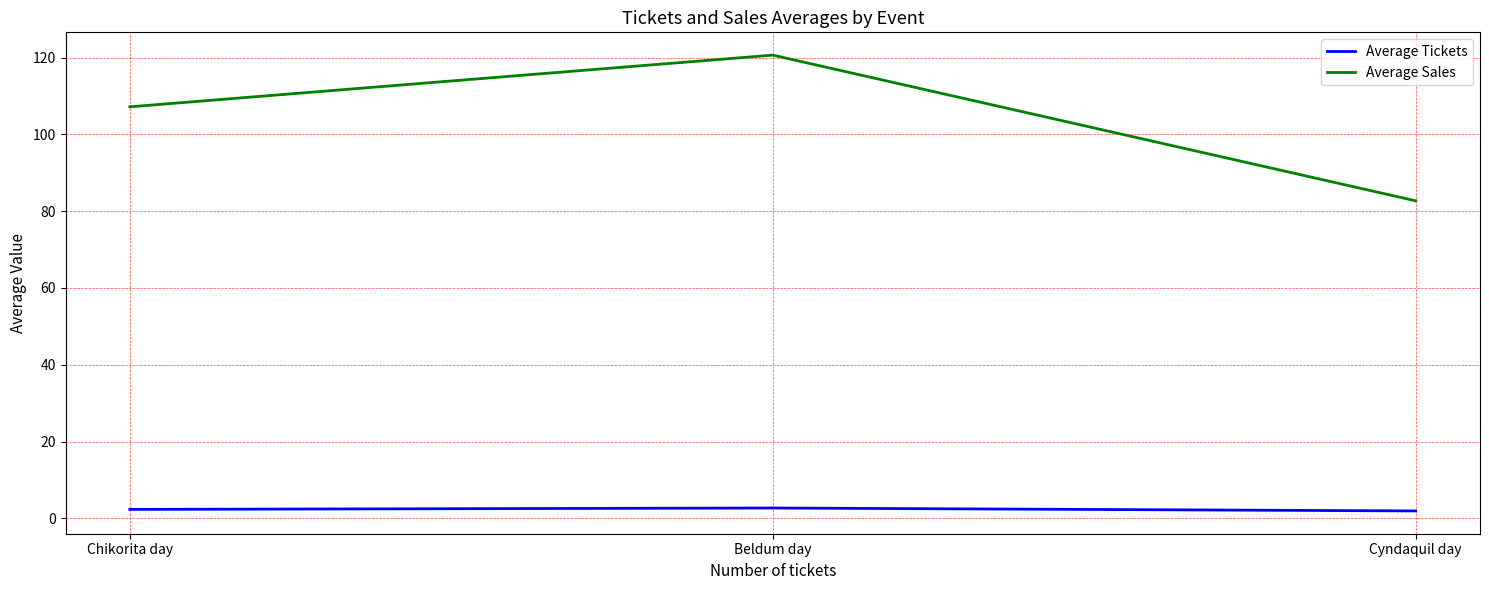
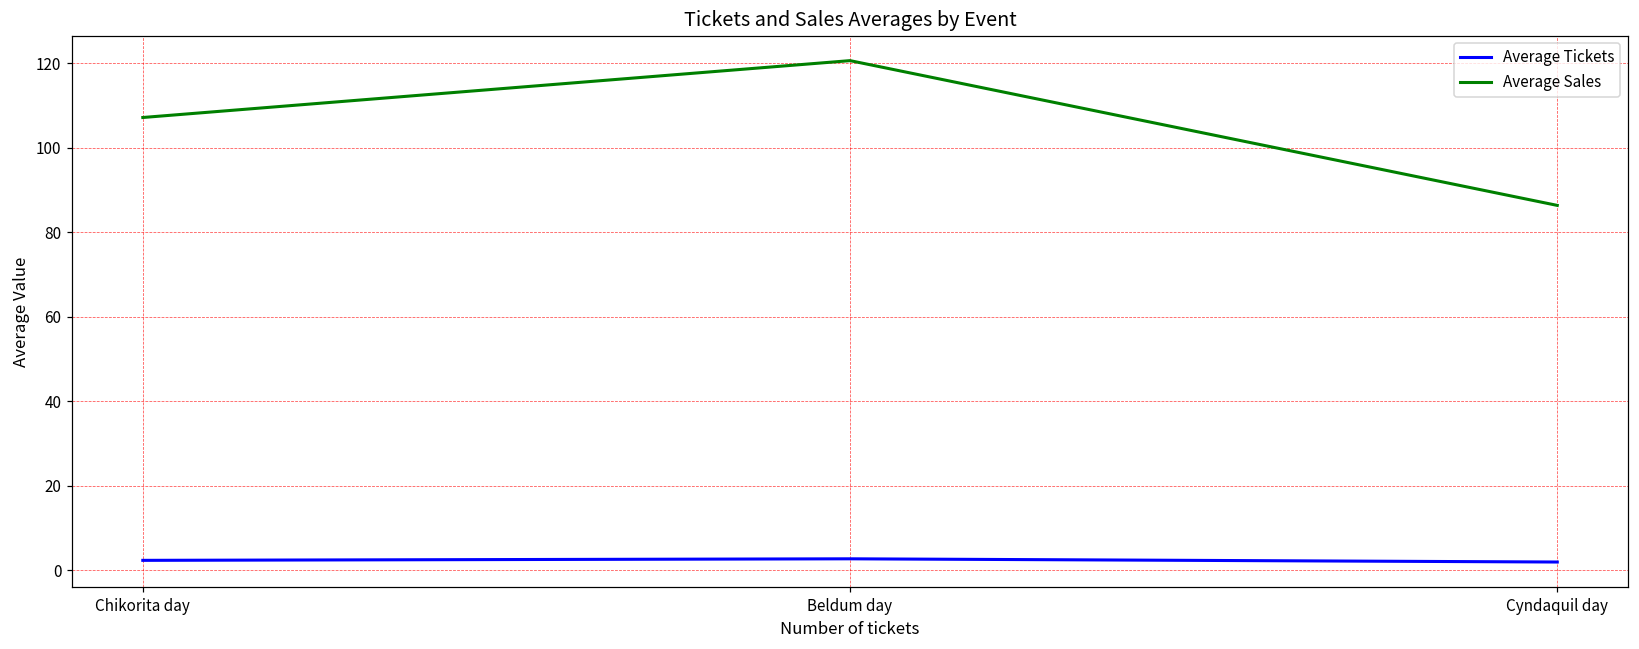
Average Sales, Cyndaquil day: 83 -> 86
